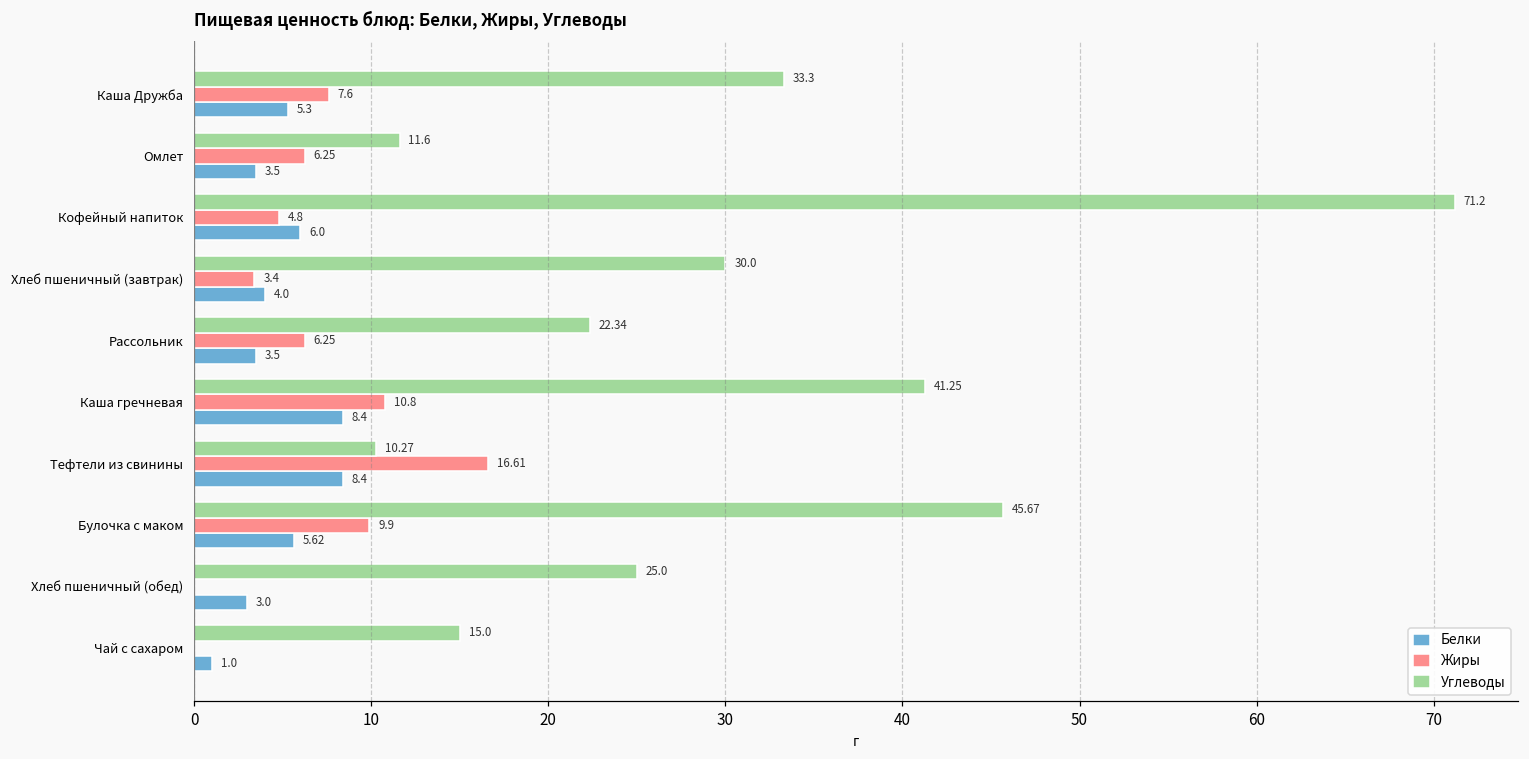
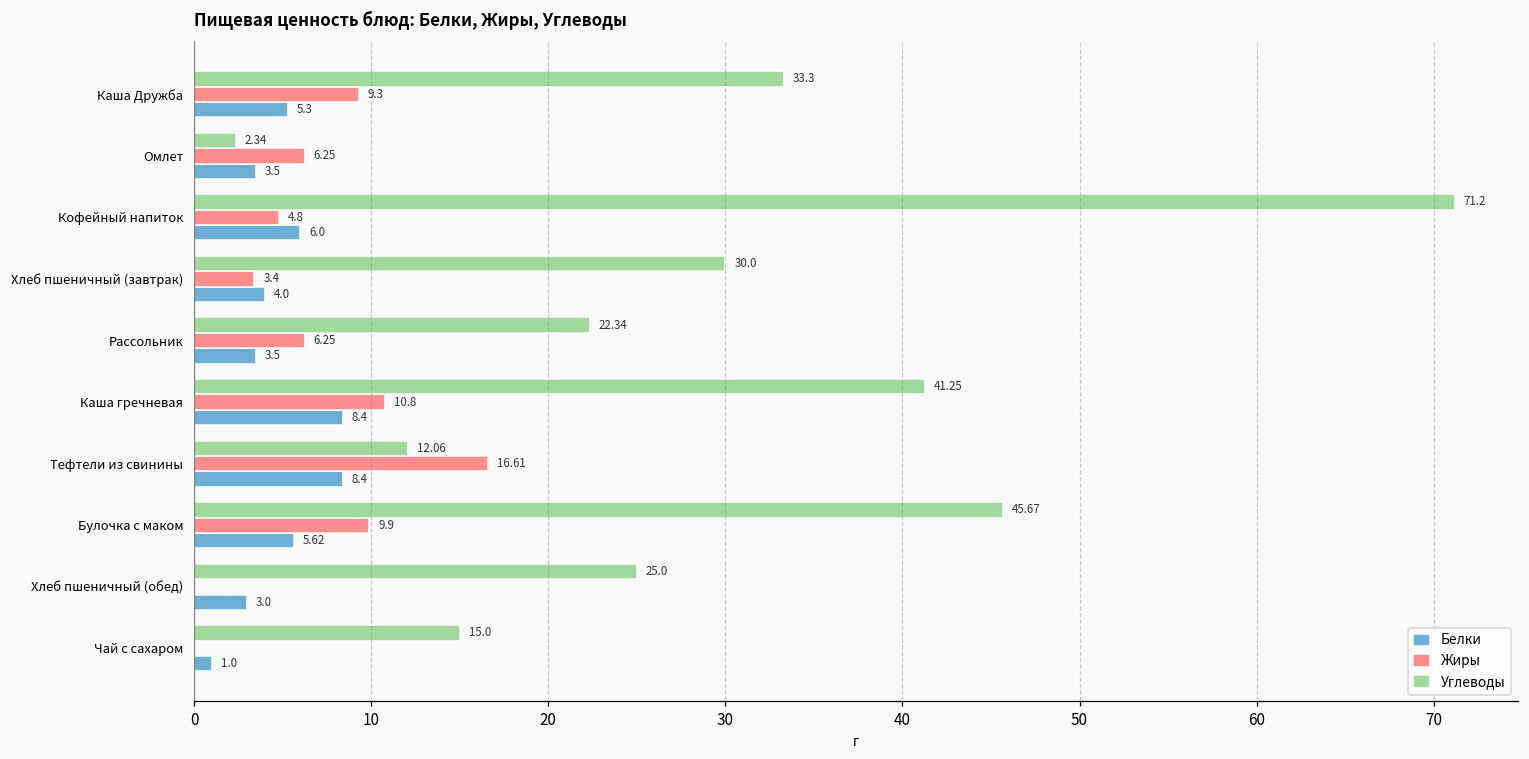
Жиры, Каша Дружба: 7.6 -> 9.3
Углеводы, Омлет: 11.6 -> 2.34
Углеводы, Тефтели из свинины: 10.27 -> 12.06
